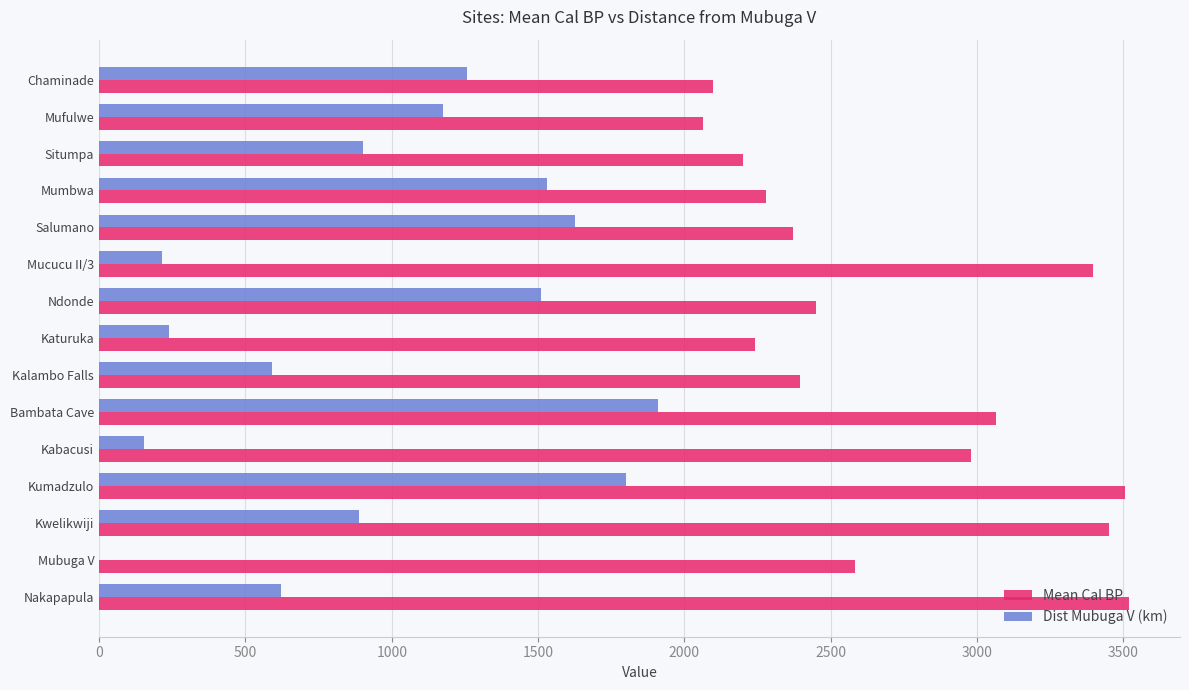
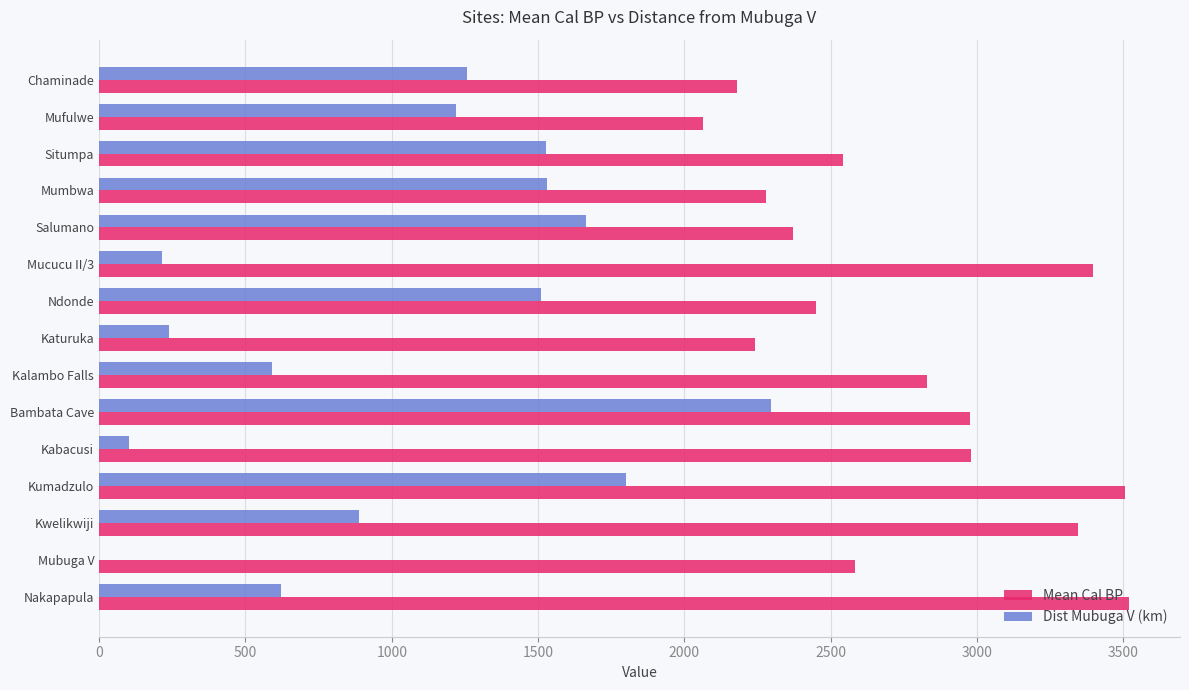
Mean Cal BP, Chaminade: 2100 -> 2180
Dist Mubuga V (km), Mufulwe: 1180 -> 1220
Dist Mubuga V (km), Situmpa: 900 -> 1530
Mean Cal BP, Situmpa: 2200 -> 2540
Dist Mubuga V (km), Salumano: 1630 -> 1660
Mean Cal BP, Kalambo Falls: 2390 -> 2830
Dist Mubuga V (km), Bambata Cave: 1910 -> 2290
Mean Cal BP, Bambata Cave: 3060 -> 2980
Dist Mubuga V (km), Kabacusi: 150 -> 100
Mean Cal BP, Kwelikwiji: 3450 -> 3350
